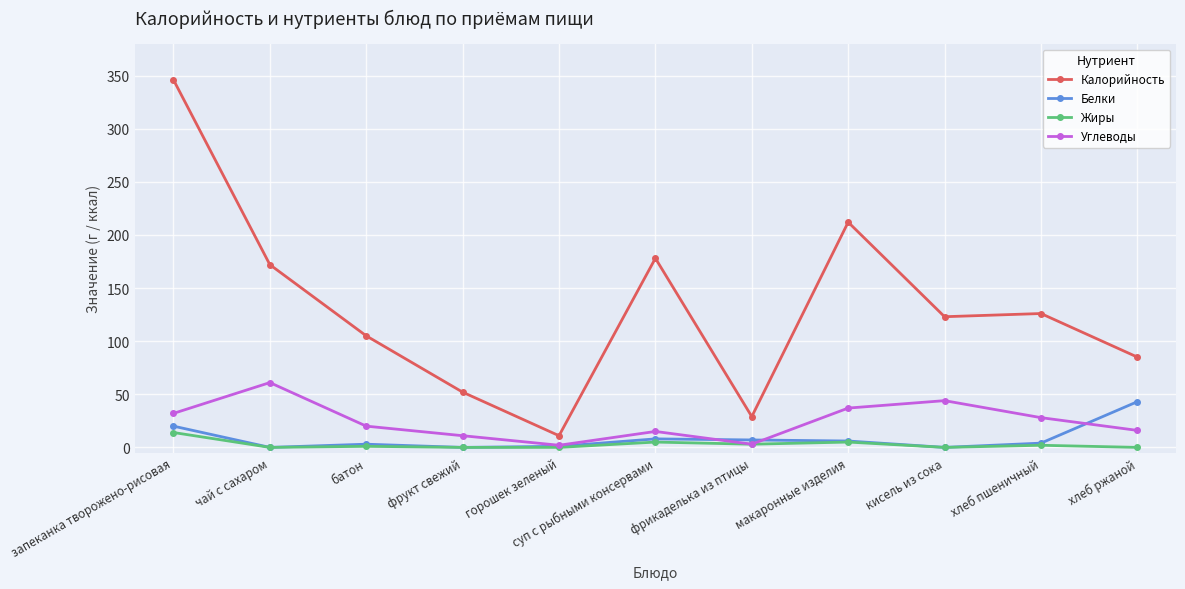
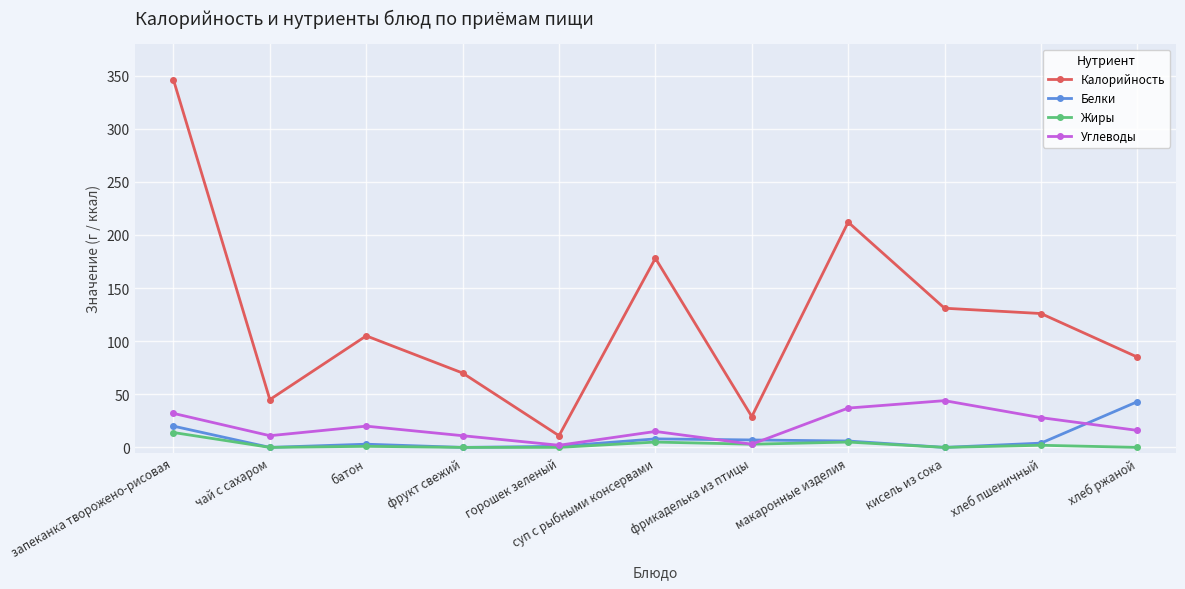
Калорийность, чай с сахаром: 172 -> 45
Углеводы, чай с сахаром: 61 -> 11
Калорийность, фрукт свежий: 52 -> 70
Калорийность, кисель из сока: 123 -> 131
